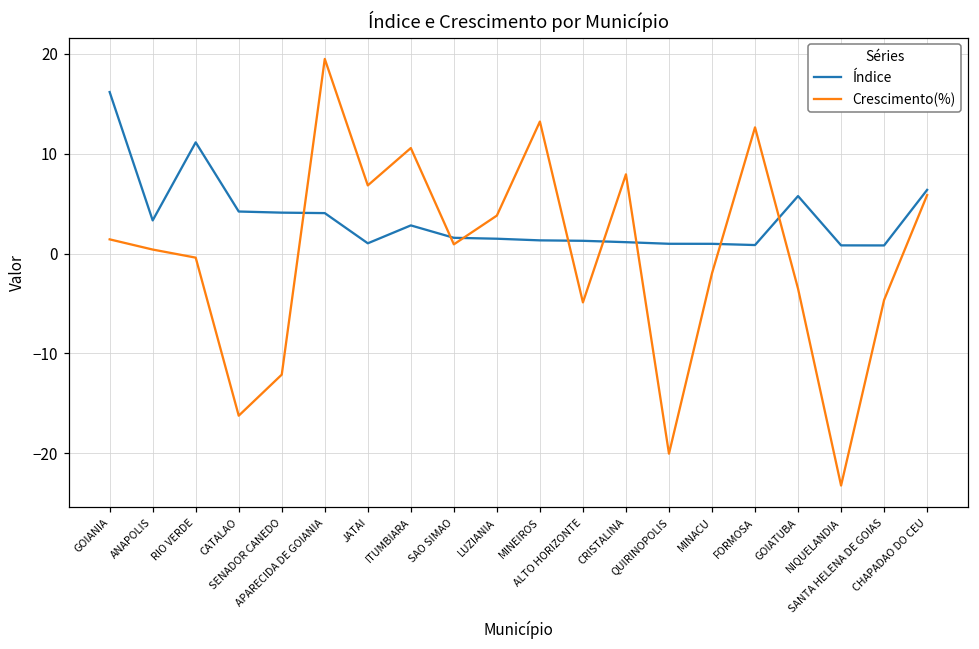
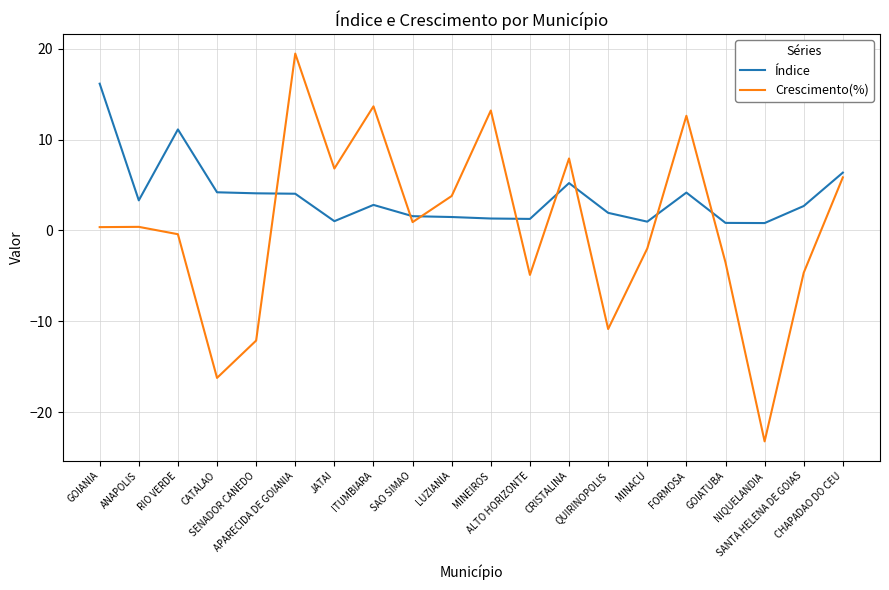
Crescimento(%), GOIANIA: 1 -> 0
Crescimento(%), ITUMBIARA: 11 -> 14
Índice, CRISTALINA: 1 -> 5
Índice, QUIRINOPOLIS: 1 -> 2
Crescimento(%), QUIRINOPOLIS: -20 -> -11
Índice, FORMOSA: 1 -> 4
Índice, GOIATUBA: 6 -> 1
Índice, SANTA HELENA DE GOIAS: 1 -> 3
